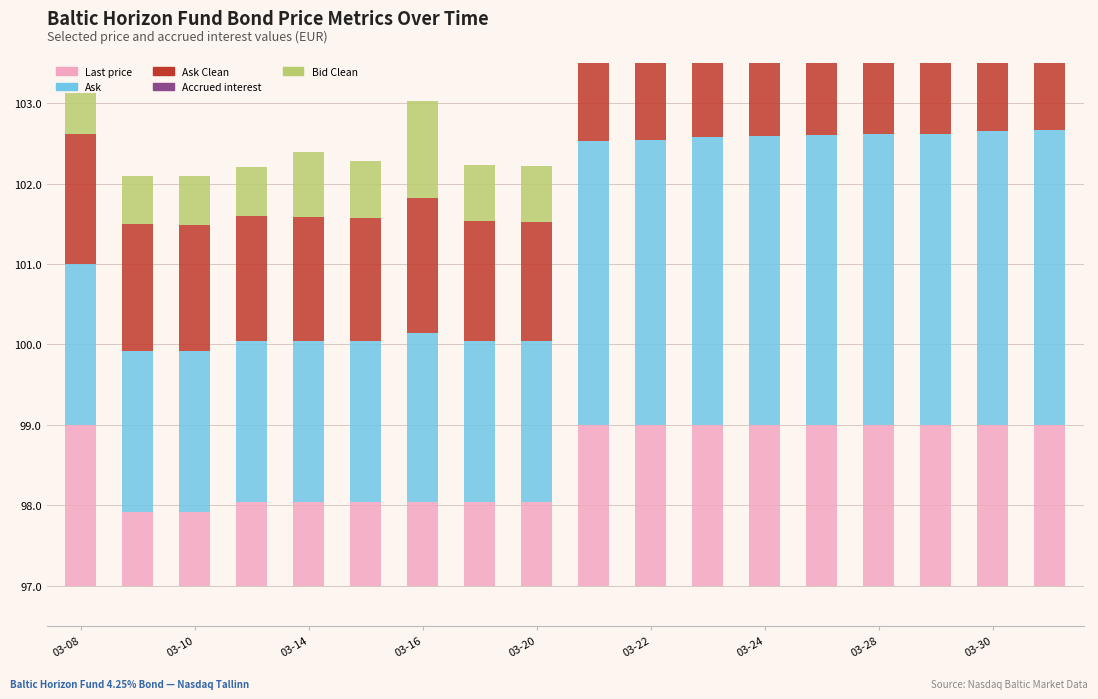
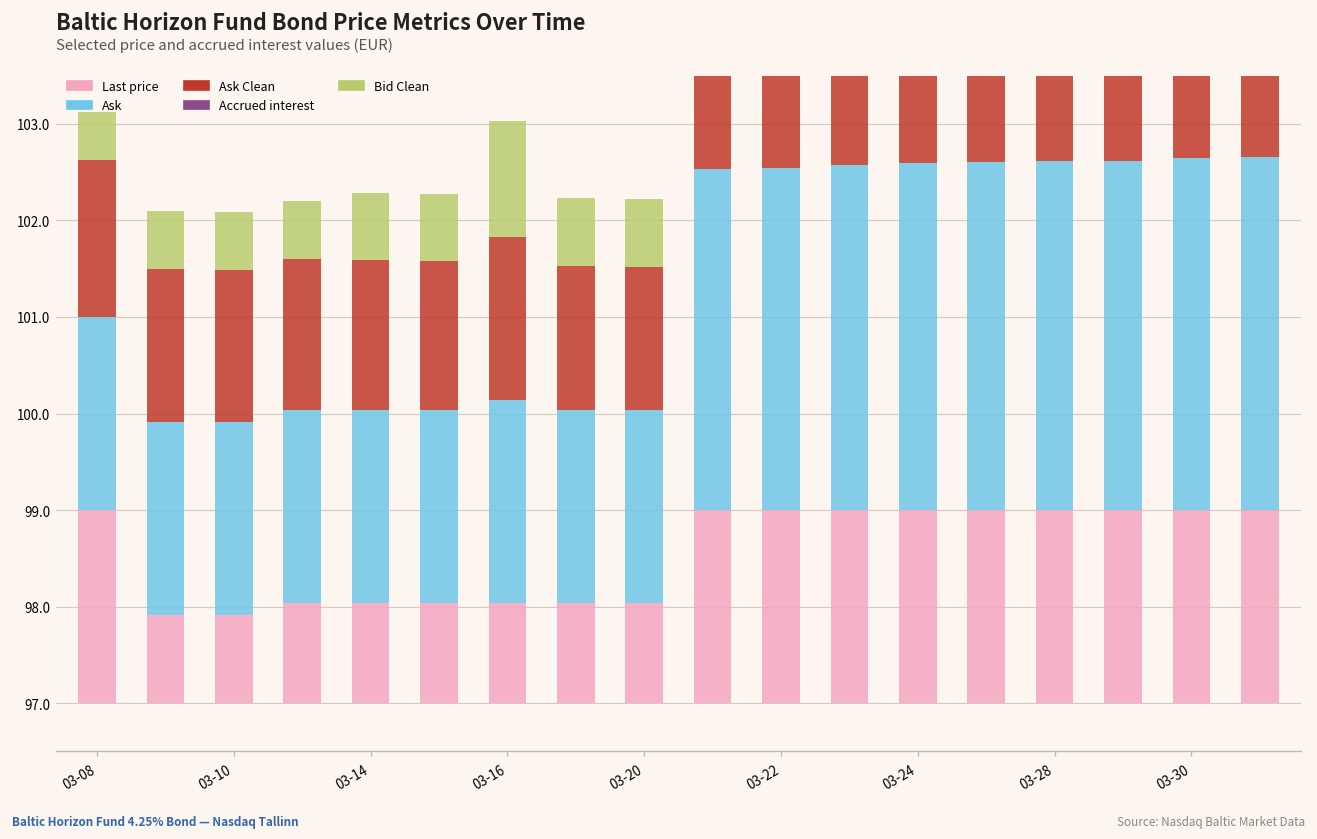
Bid Clean, 03-14: 0.8 -> 0.7
